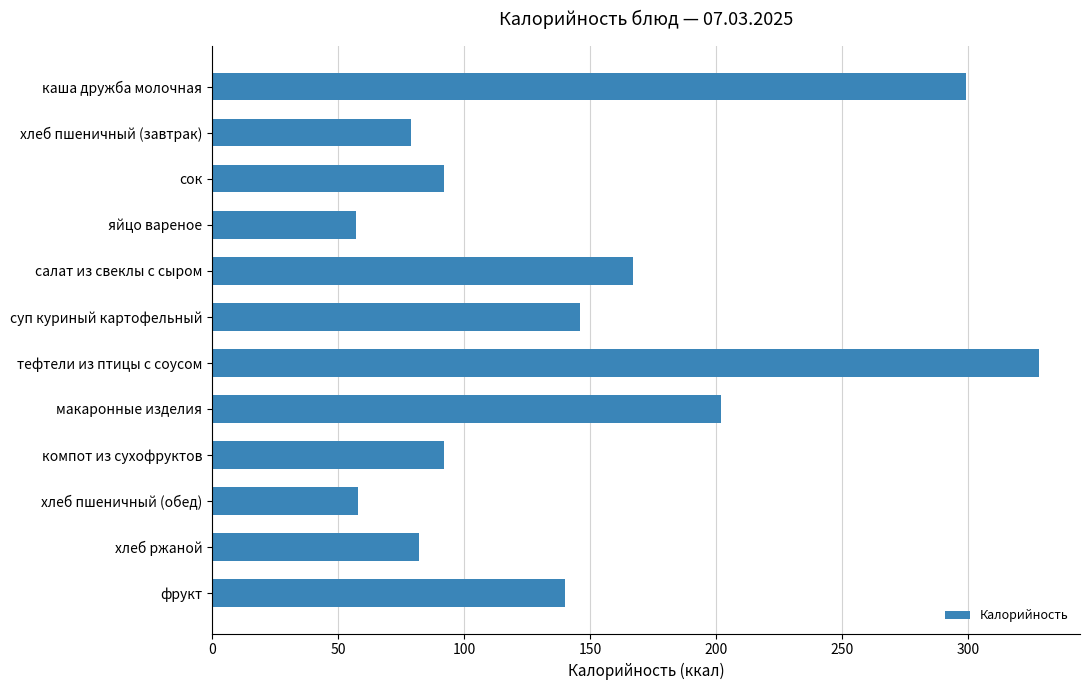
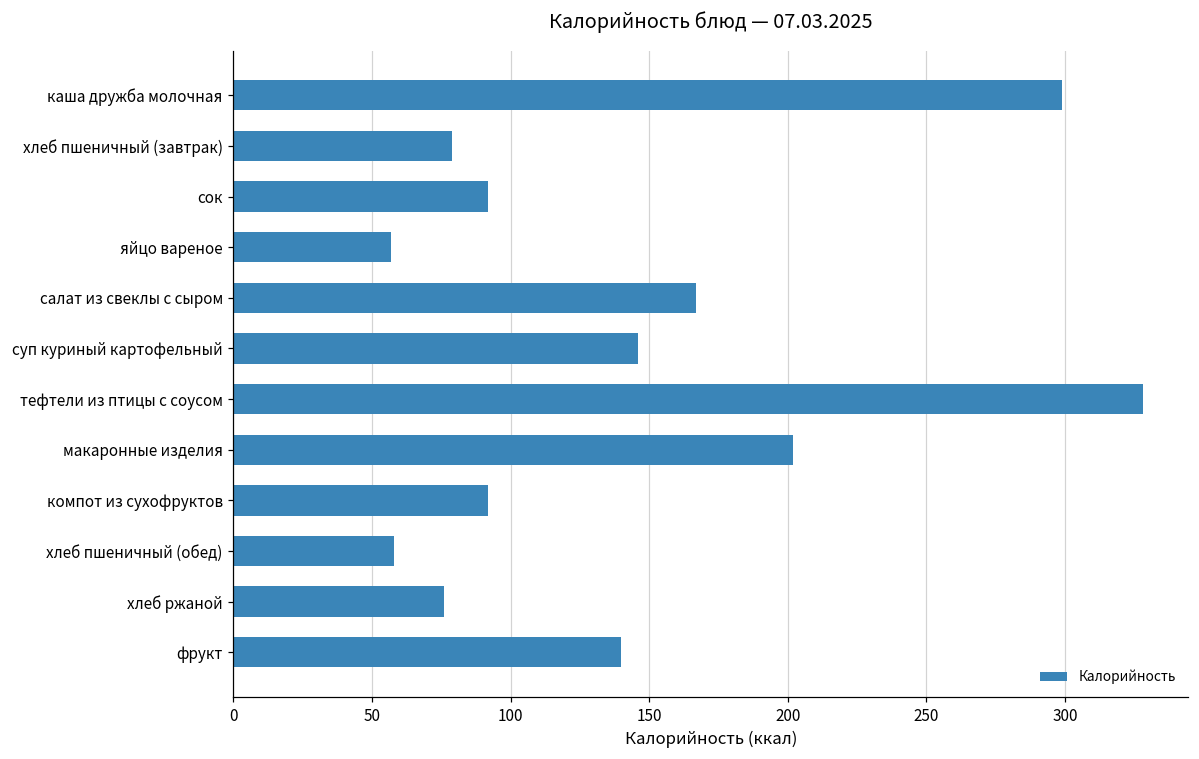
хлеб ржаной: 82 -> 76
